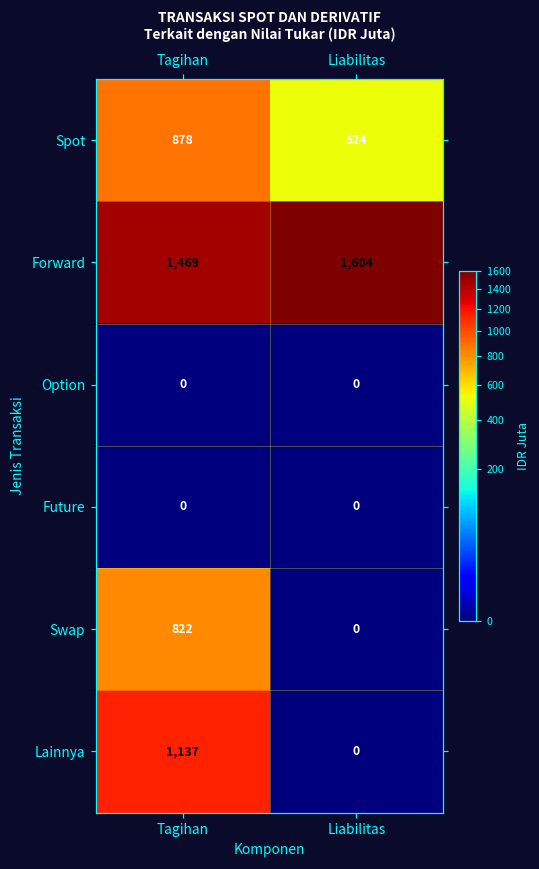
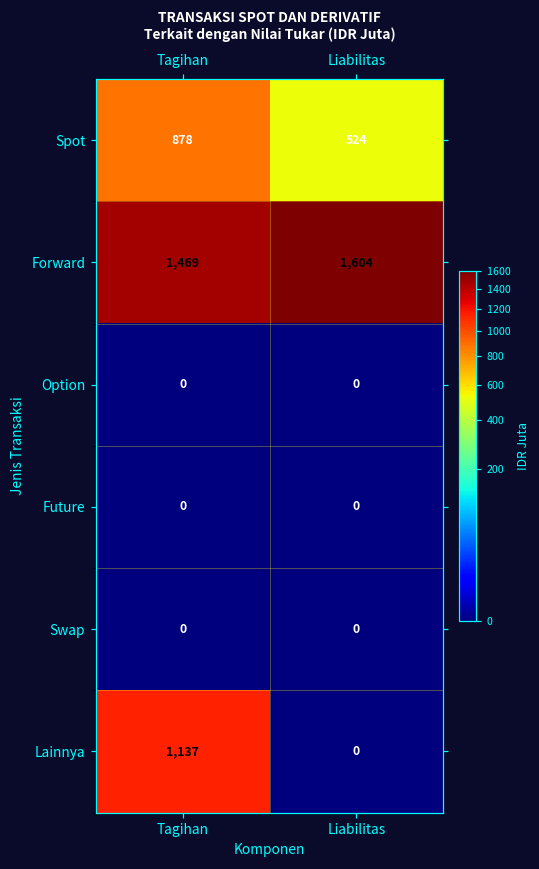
Swap, Tagihan: 822 -> 0
